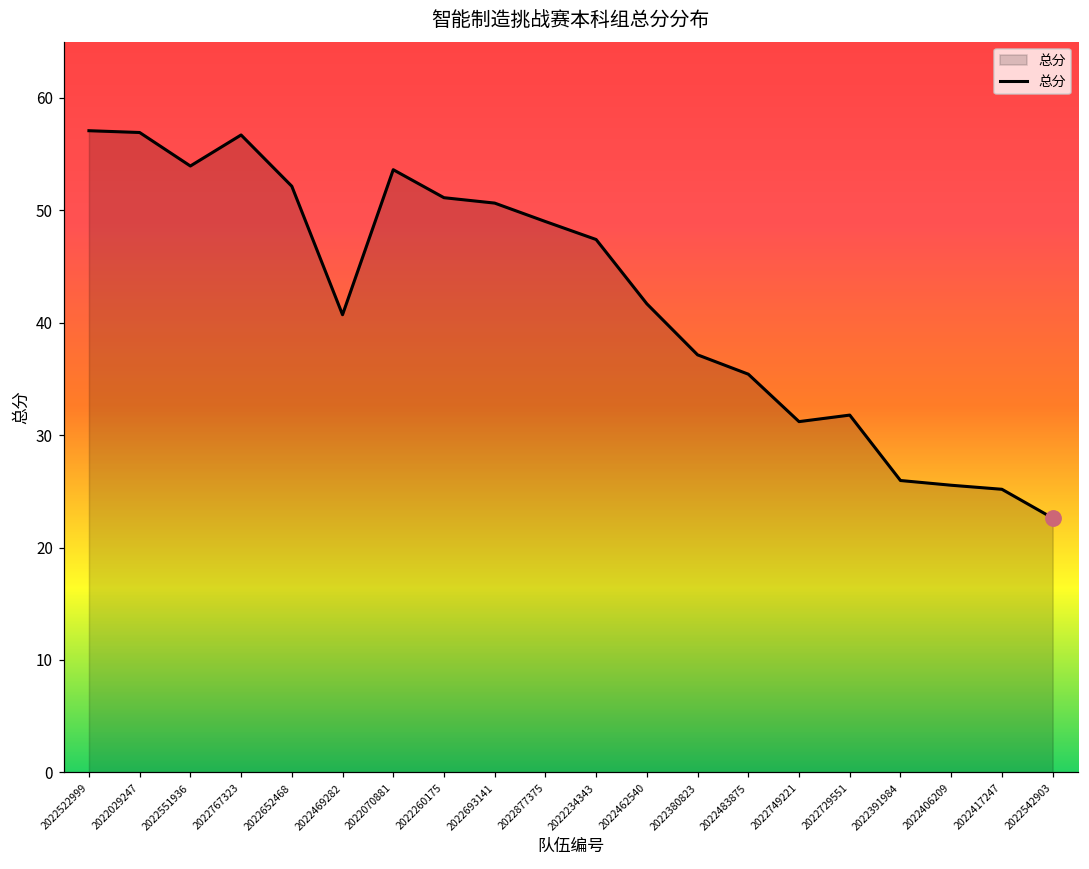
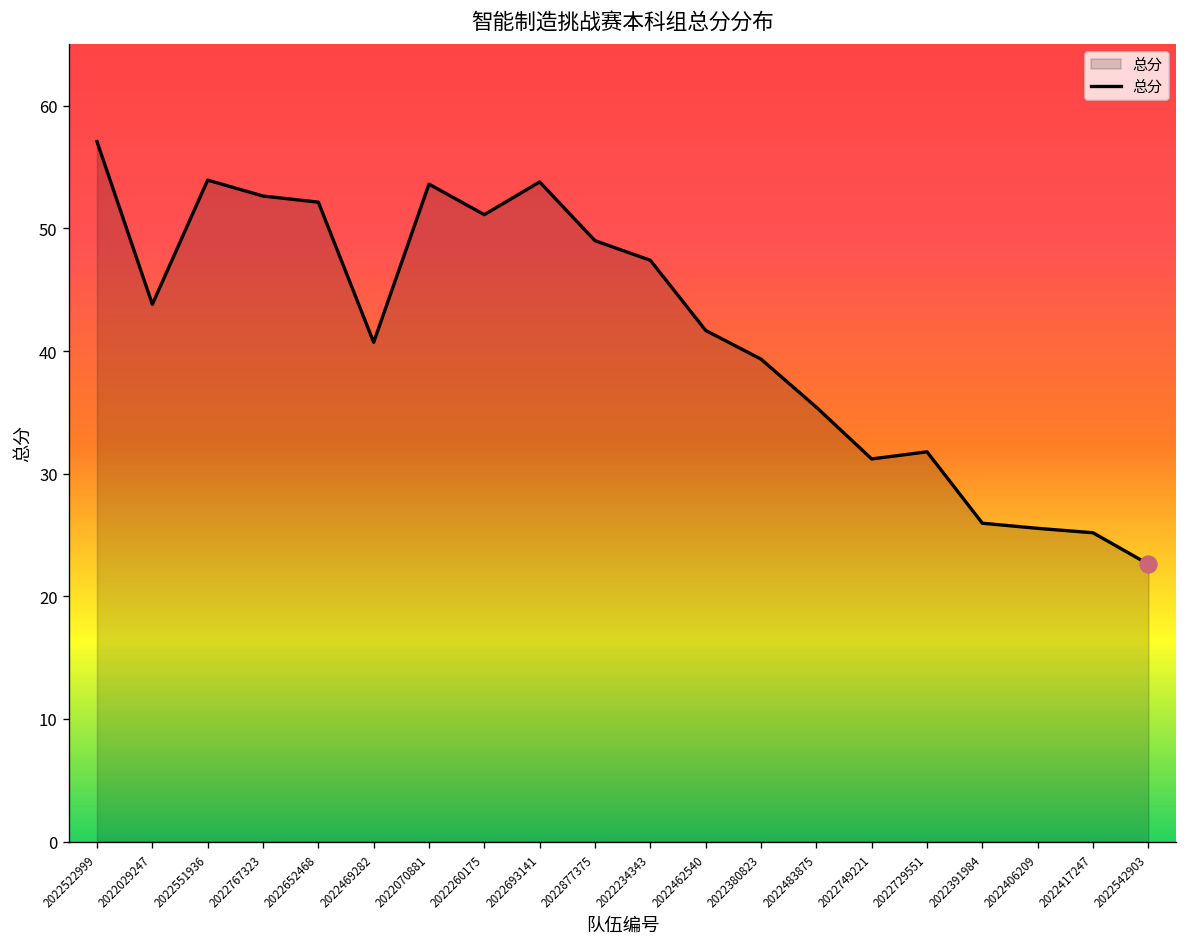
总分, 2022029247: 56.9 -> 43.8
总分, 2022767323: 56.7 -> 52.6
总分, 2022693141: 50.6 -> 53.8
总分, 2022380823: 37.1 -> 39.3
